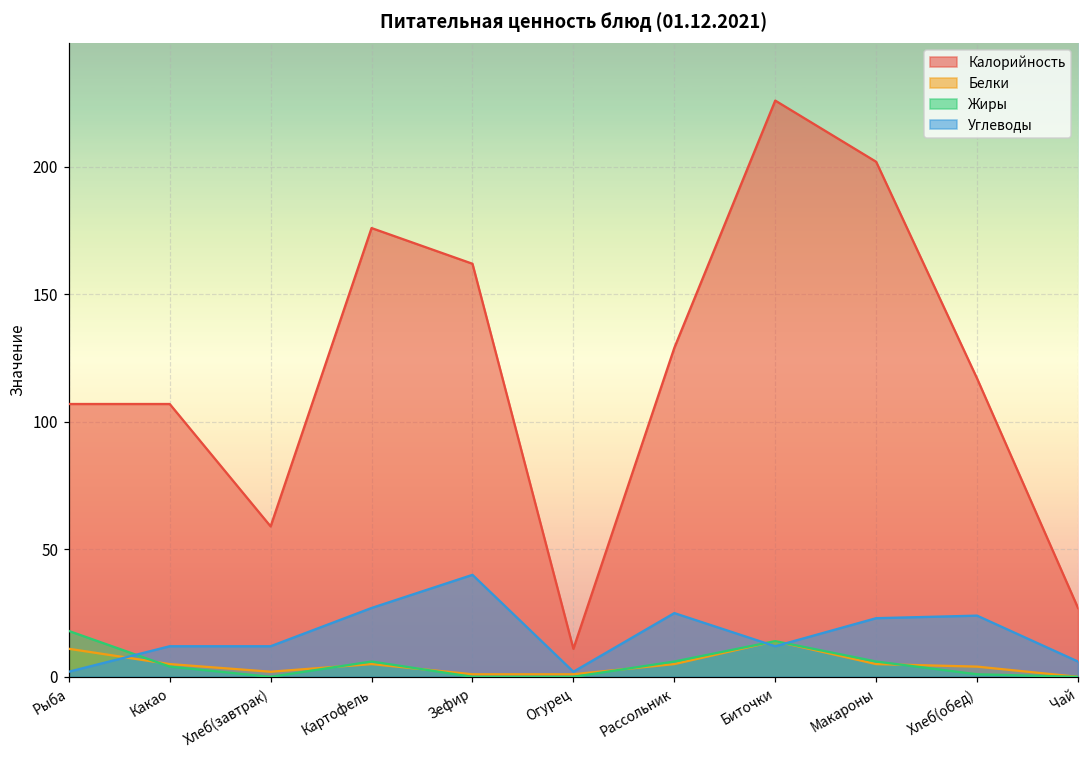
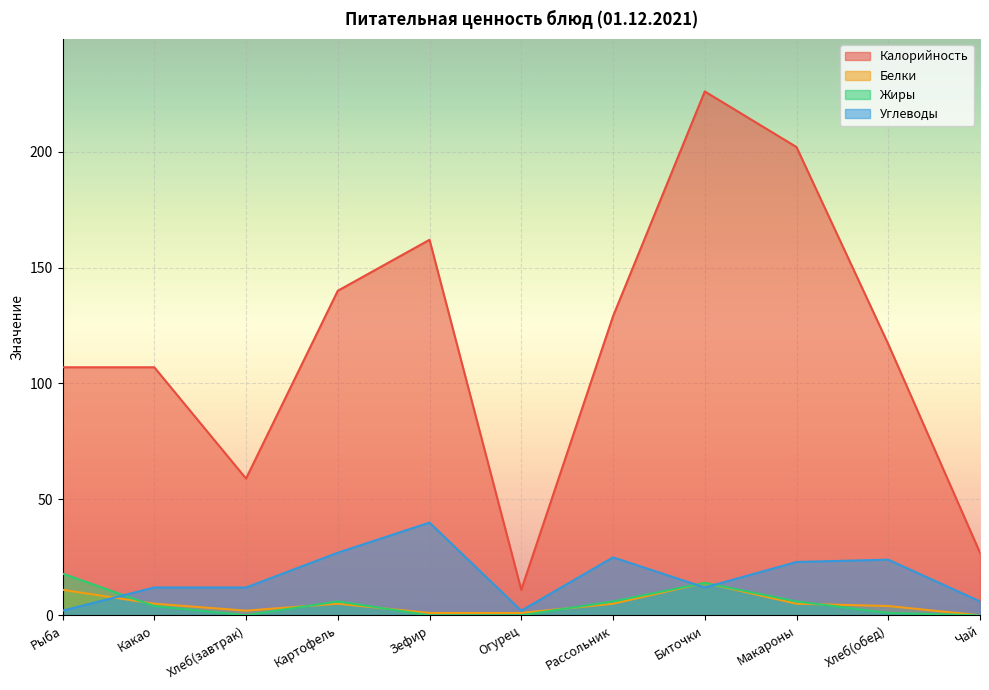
Калорийность, Картофель: 176 -> 140
